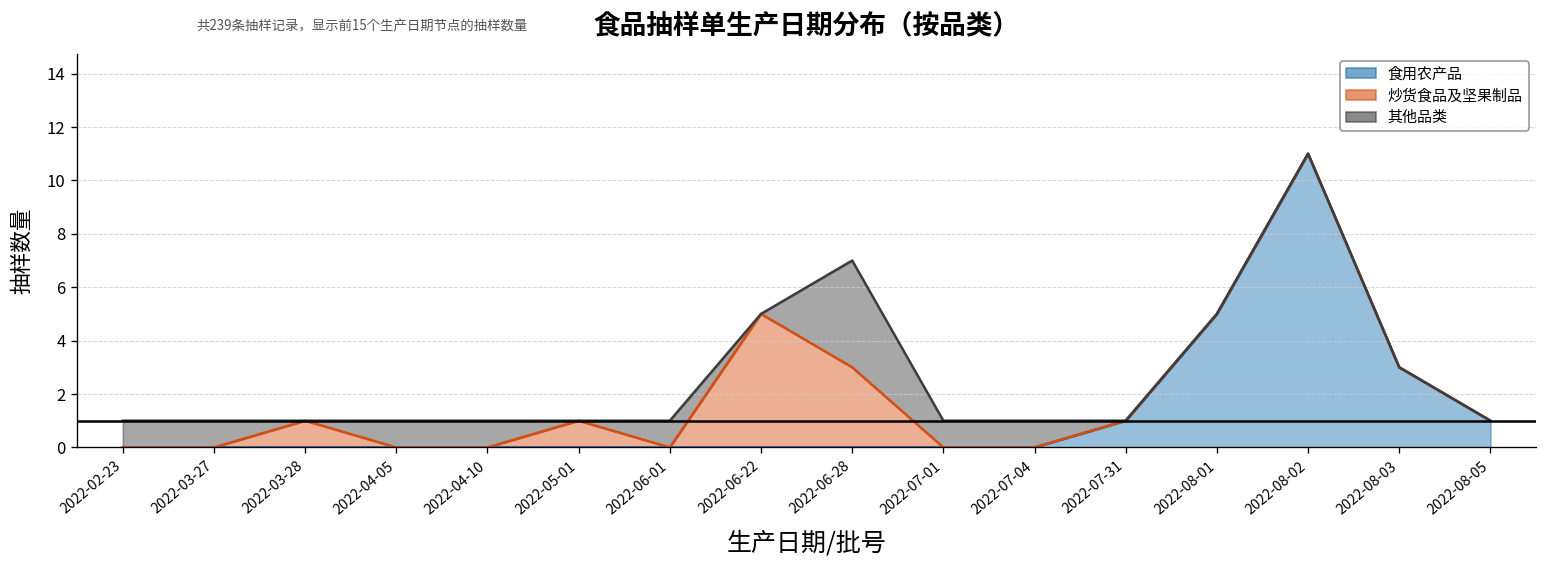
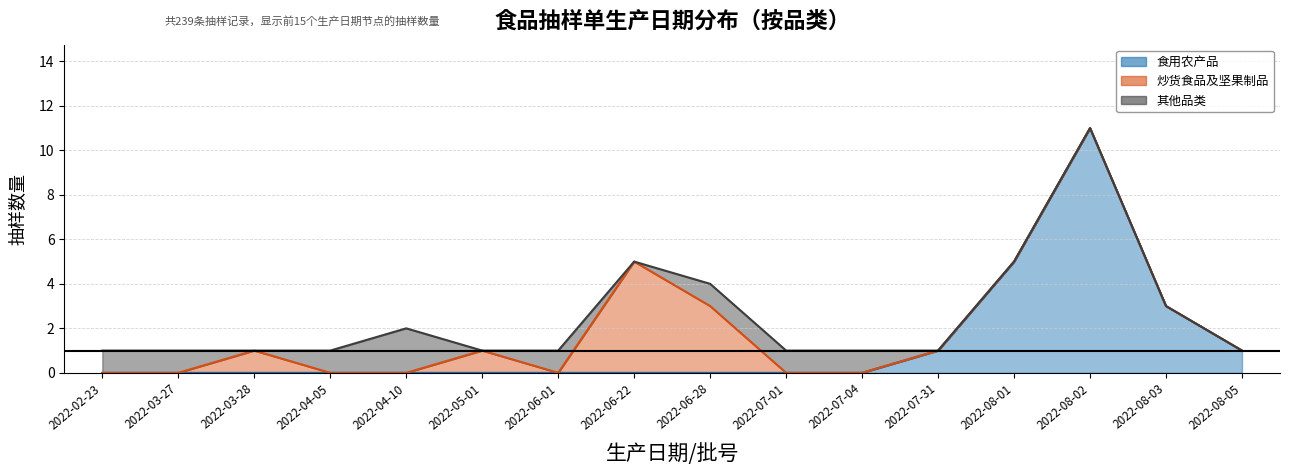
其他品类, 2022-04-10: 1 -> 2
其他品类, 2022-06-28: 4 -> 1
